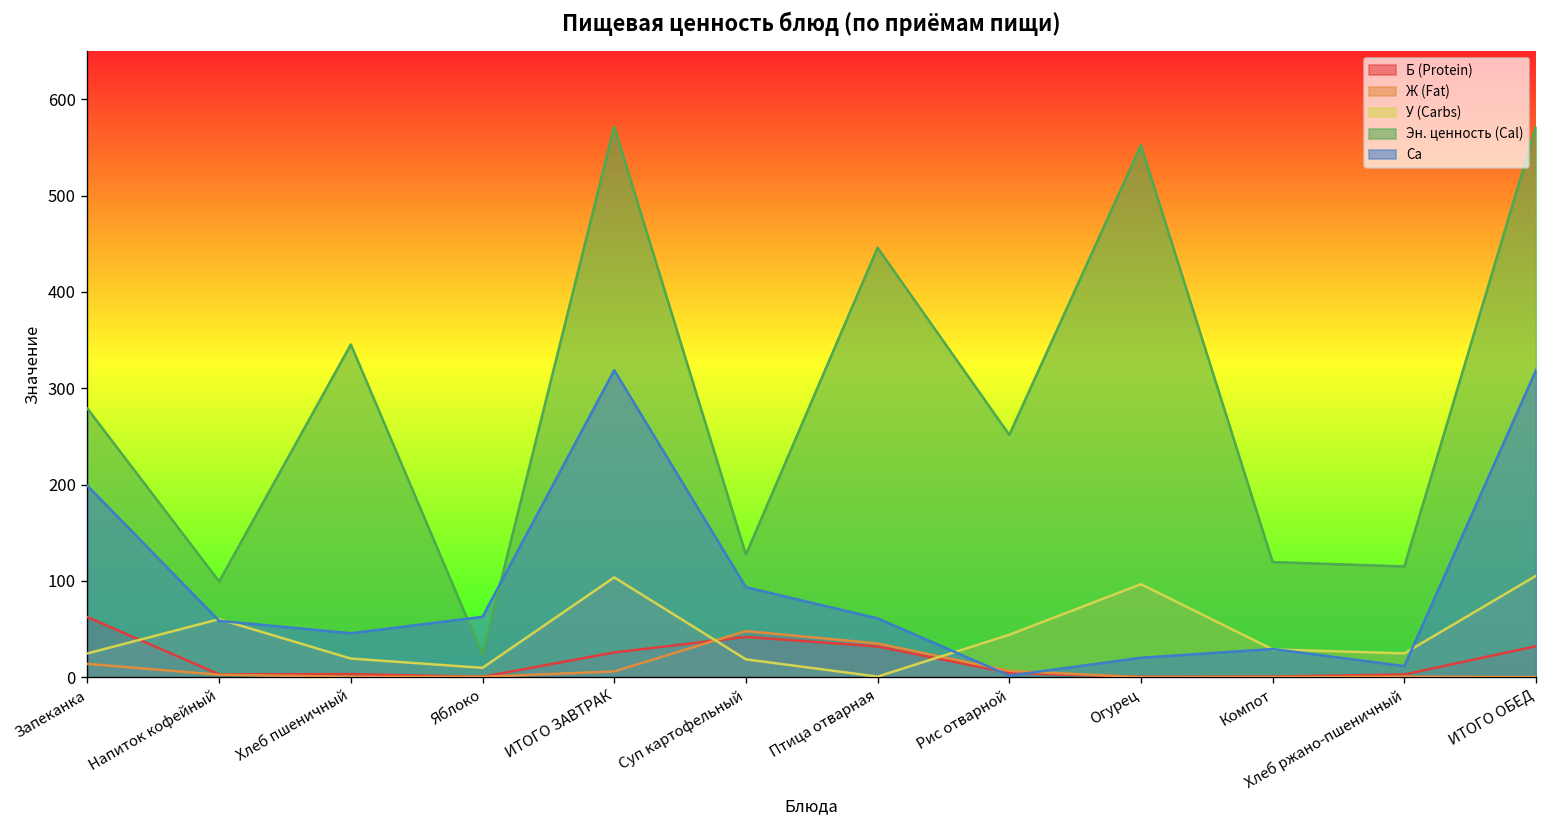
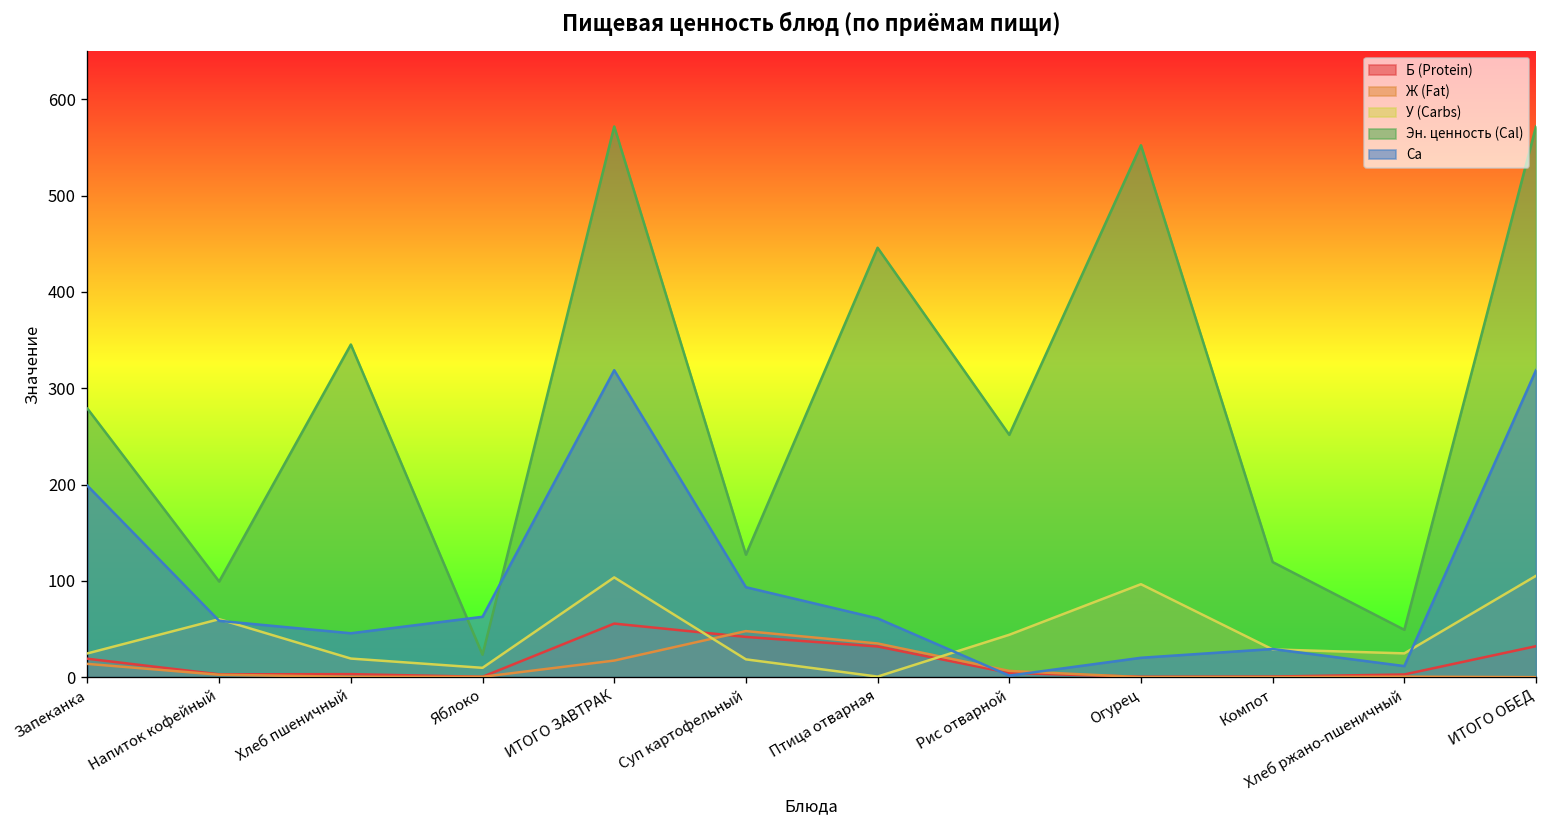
Б (Protein), Запеканка: 60 -> 20
Б (Protein), ИТОГО ЗАВТРАК: 30 -> 60
Ж (Fat), ИТОГО ЗАВТРАК: 10 -> 20
Эн. ценность (Cal), Хлеб ржано-пшеничный: 110 -> 50
